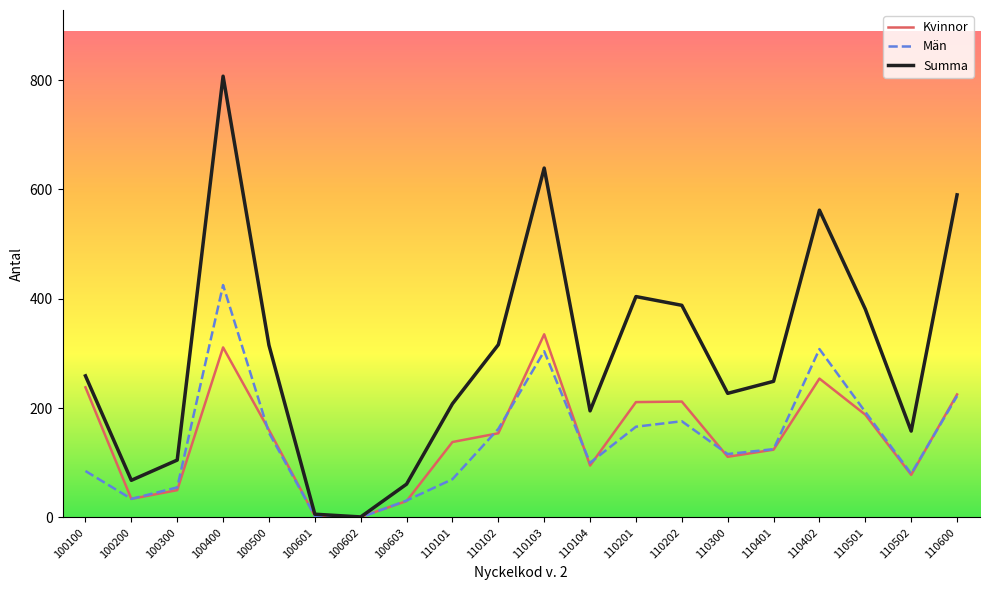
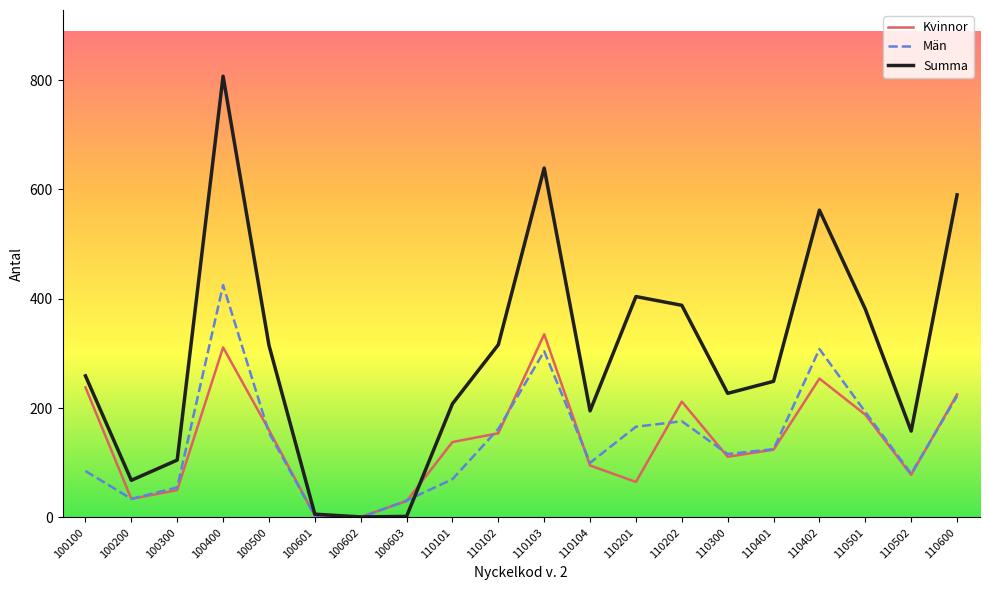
Summa, 100603: 60 -> 0
Kvinnor, 110201: 210 -> 70
